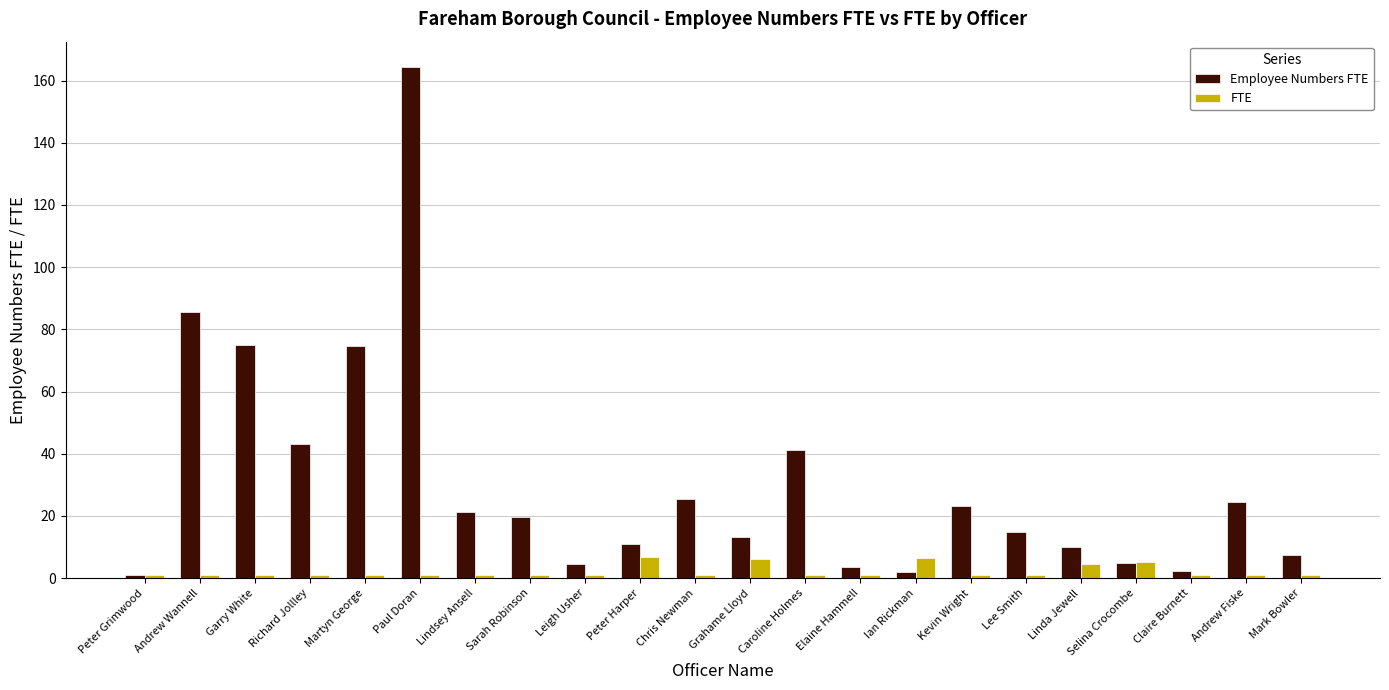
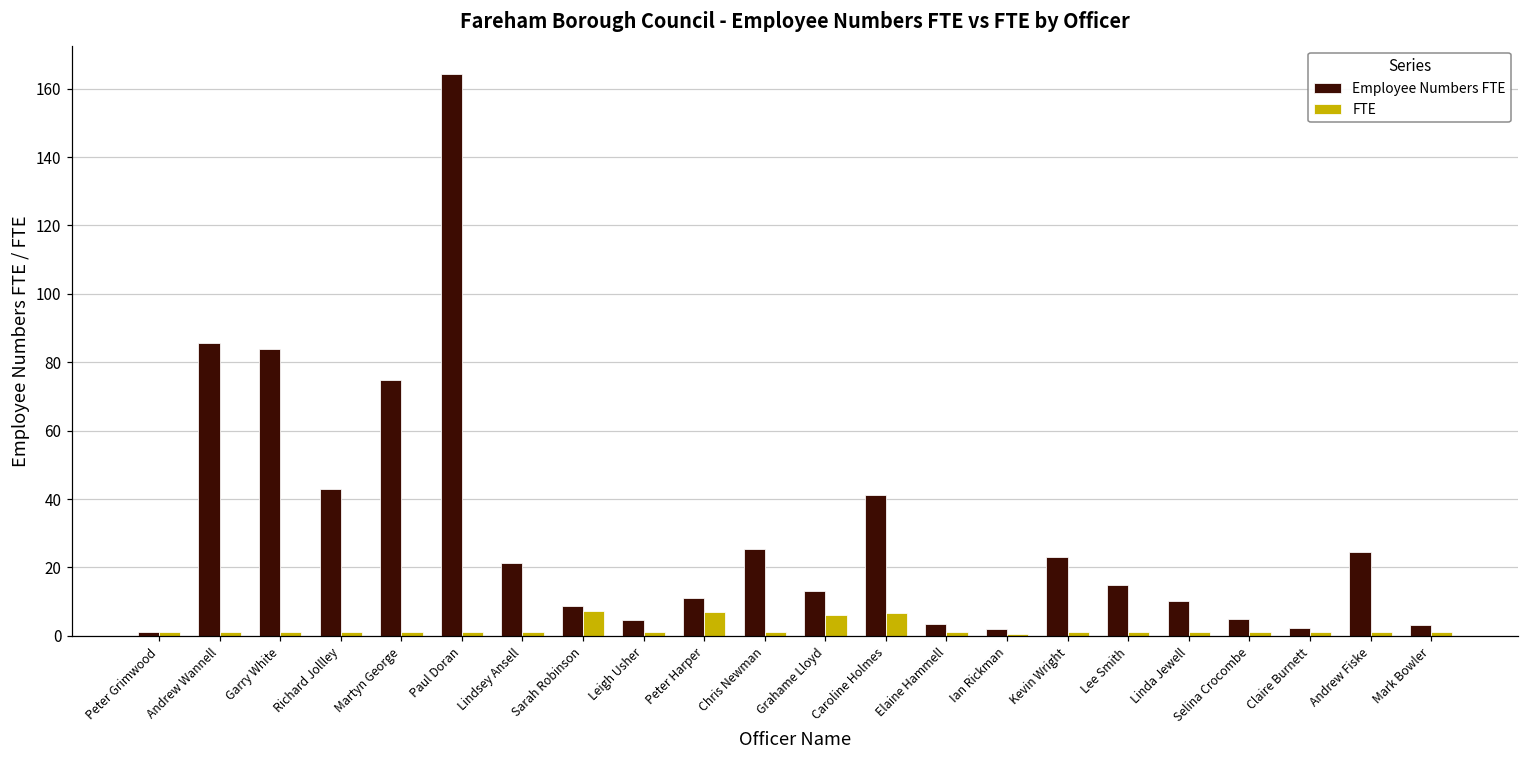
Employee Numbers FTE, Garry White: 75 -> 84
Employee Numbers FTE, Sarah Robinson: 20 -> 9
FTE, Sarah Robinson: 1 -> 7
FTE, Caroline Holmes: 1 -> 7
FTE, Ian Rickman: 6 -> 1
FTE, Linda Jewell: 4 -> 1
FTE, Selina Crocombe: 5 -> 1
Employee Numbers FTE, Mark Bowler: 7 -> 3
